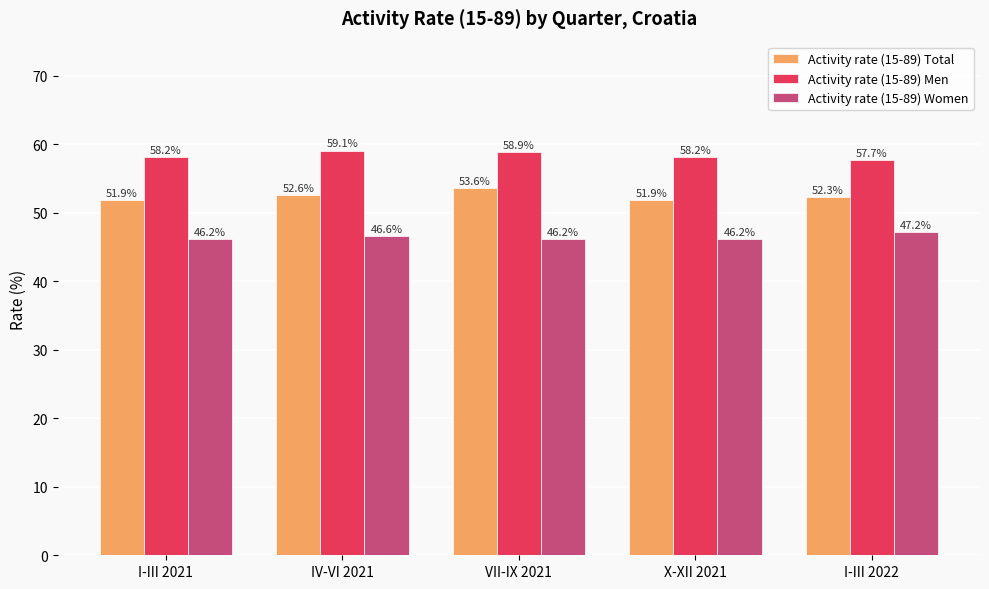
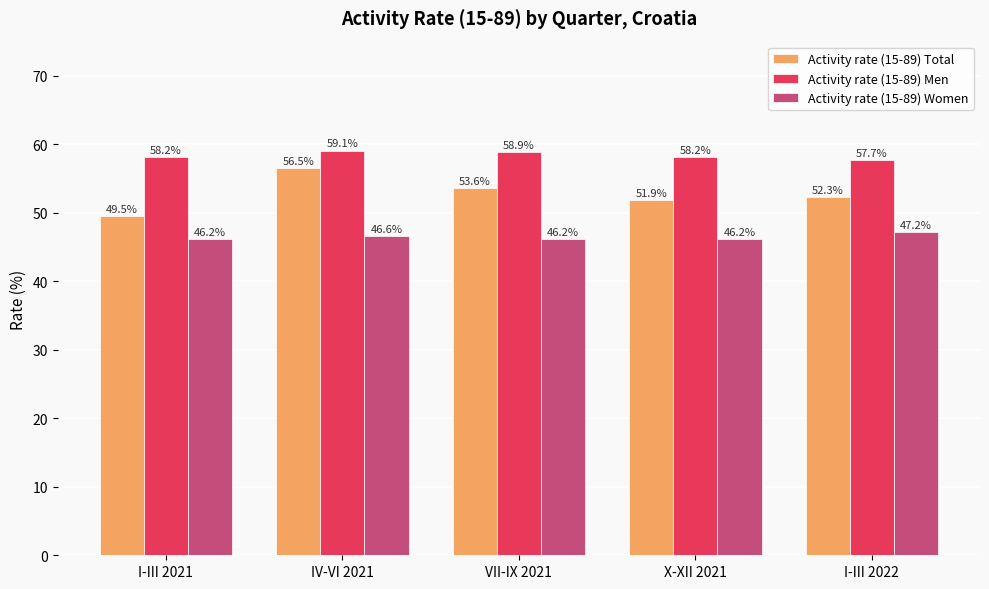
Activity rate (15-89) Total, I-III 2021: 51.9% -> 49.5%
Activity rate (15-89) Total, IV-VI 2021: 52.6% -> 56.5%
